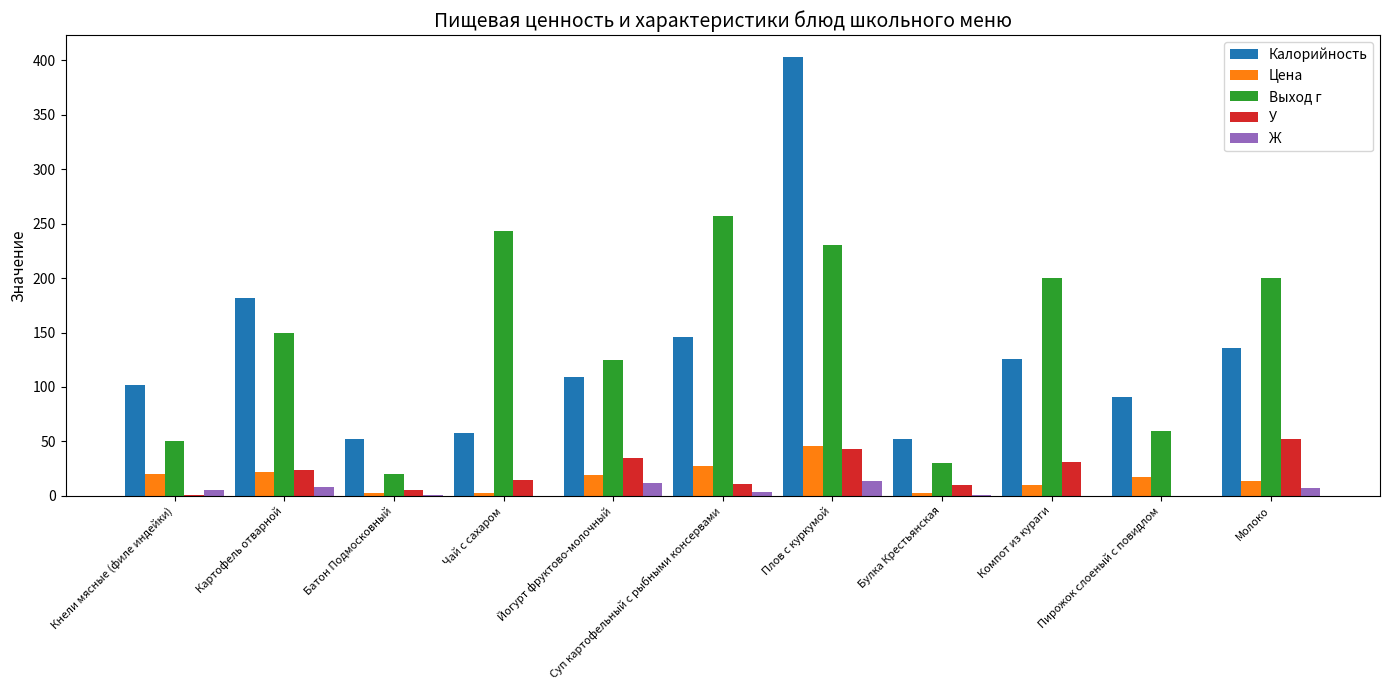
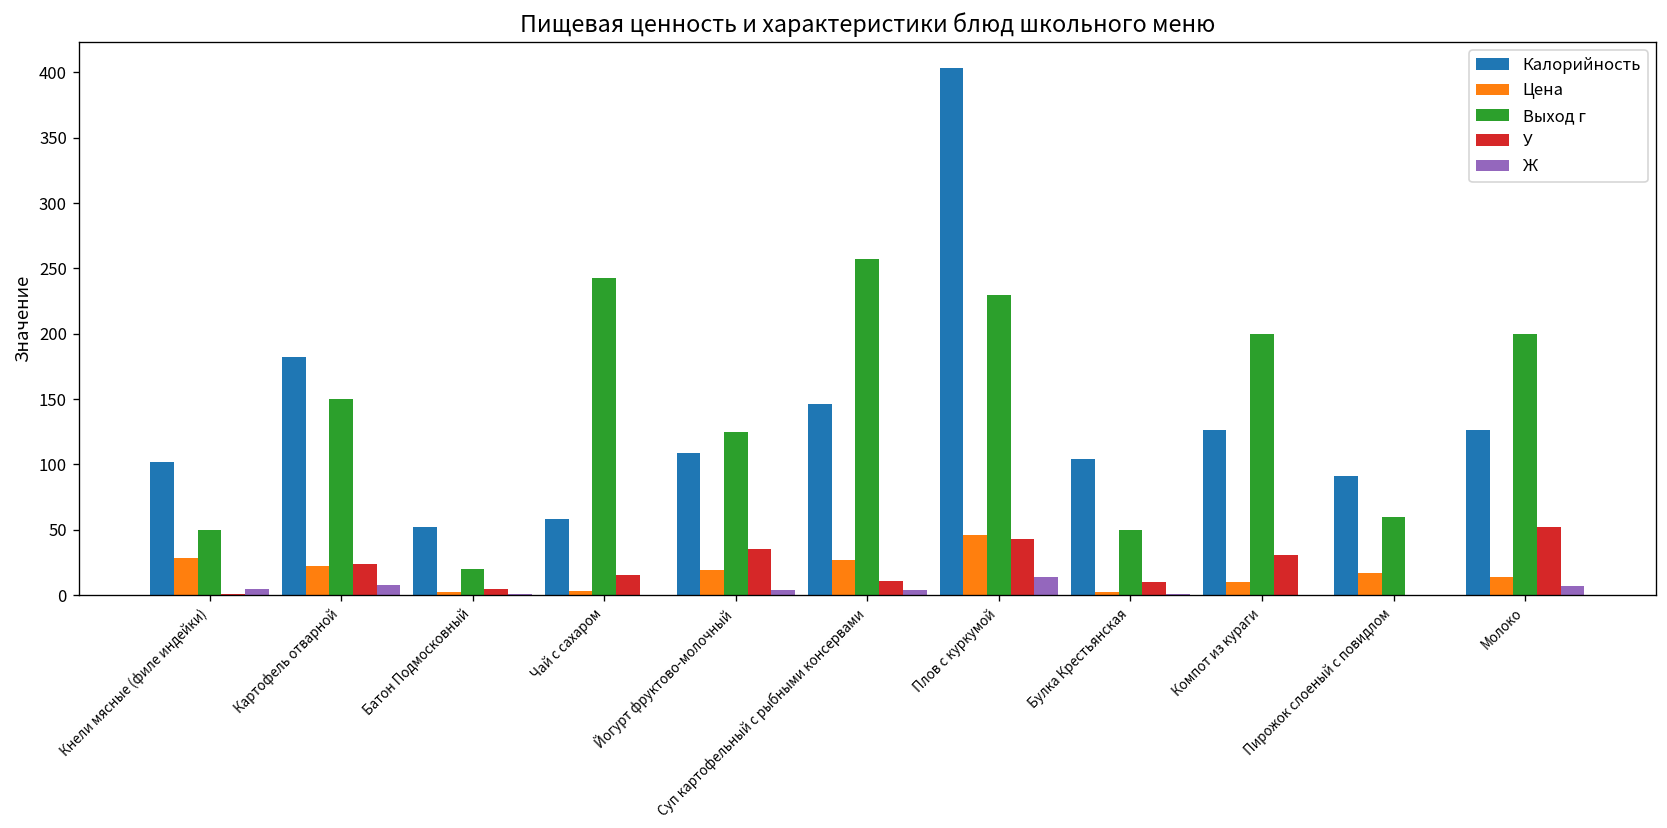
Цена, Кнели мясные (филе индейки): 20 -> 29
Ж, Йогурт фруктово-молочный: 12 -> 4
Калорийность, Булка Крестьянская: 52 -> 104
Выход г, Булка Крестьянская: 30 -> 50
Калорийность, Молоко: 136 -> 126
